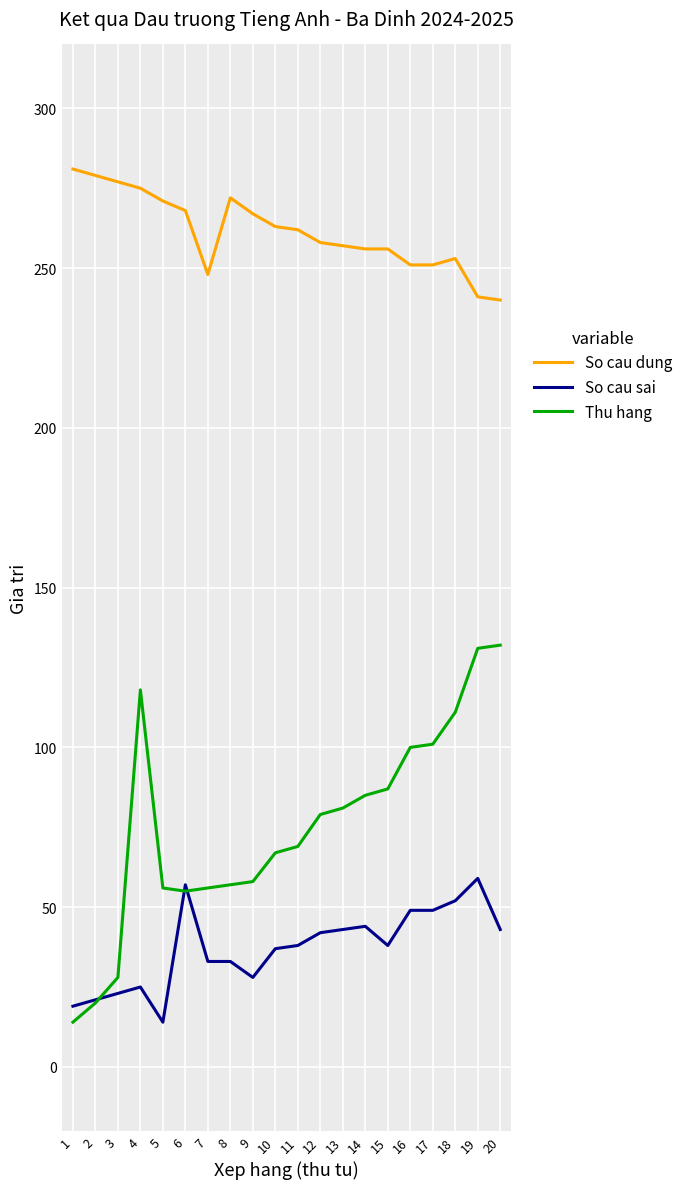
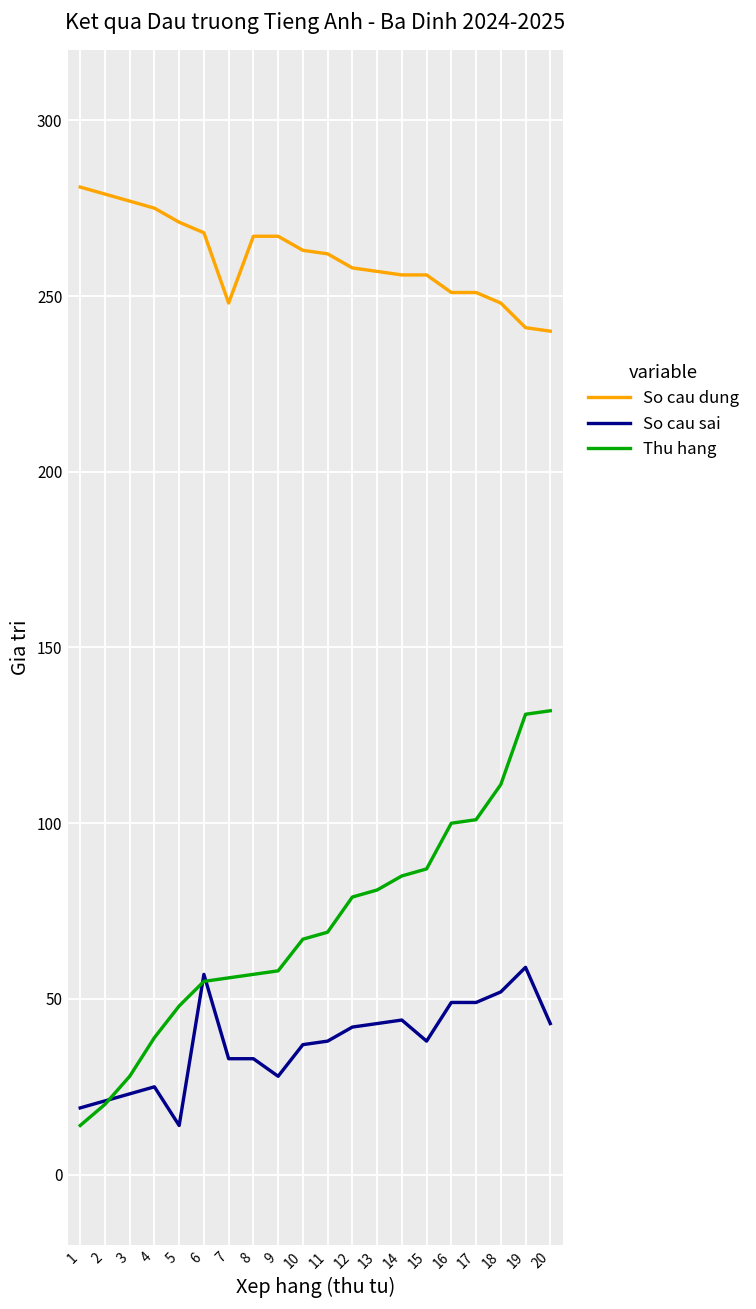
Thu hang, 4: 118 -> 39
Thu hang, 5: 56 -> 48
So cau dung, 8: 272 -> 267
So cau dung, 18: 253 -> 248
